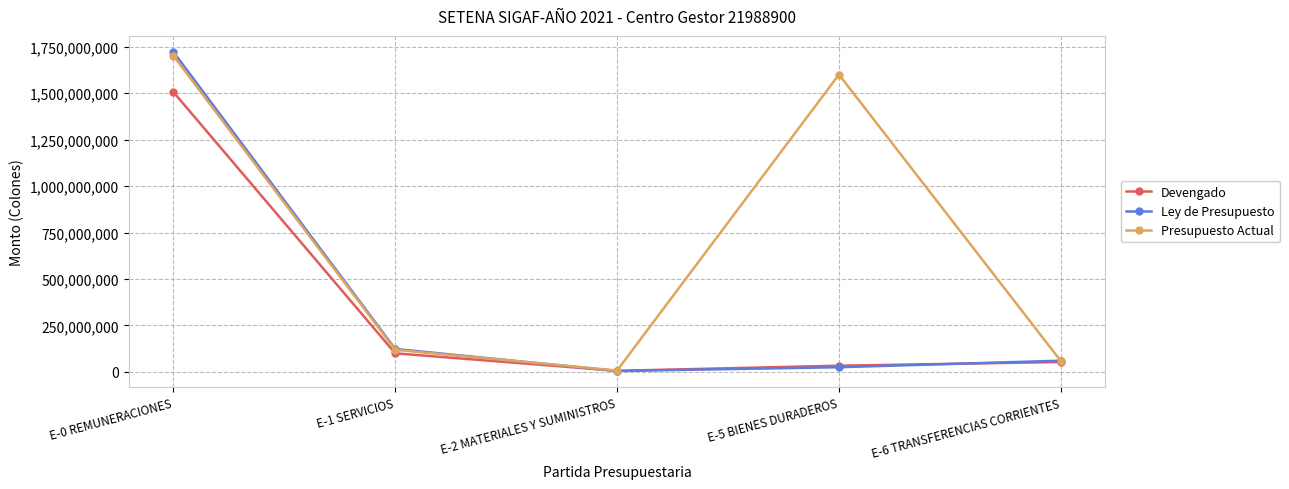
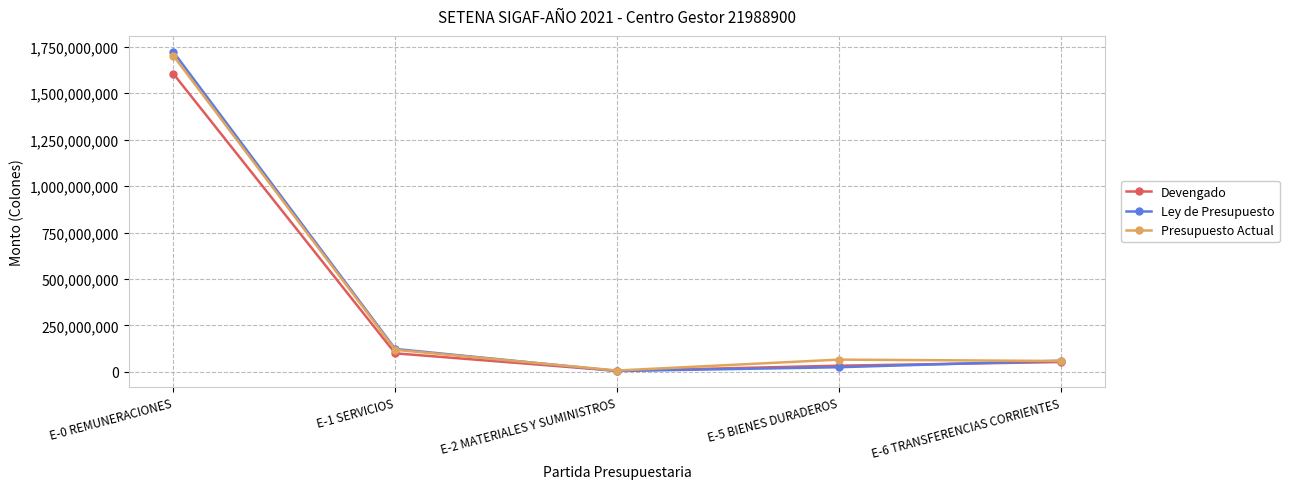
Devengado, E-0 REMUNERACIONES: 1,510,000,000 -> 1,610,000,000
Presupuesto Actual, E-5 BIENES DURADEROS: 1,600,000,000 -> 70,000,000
